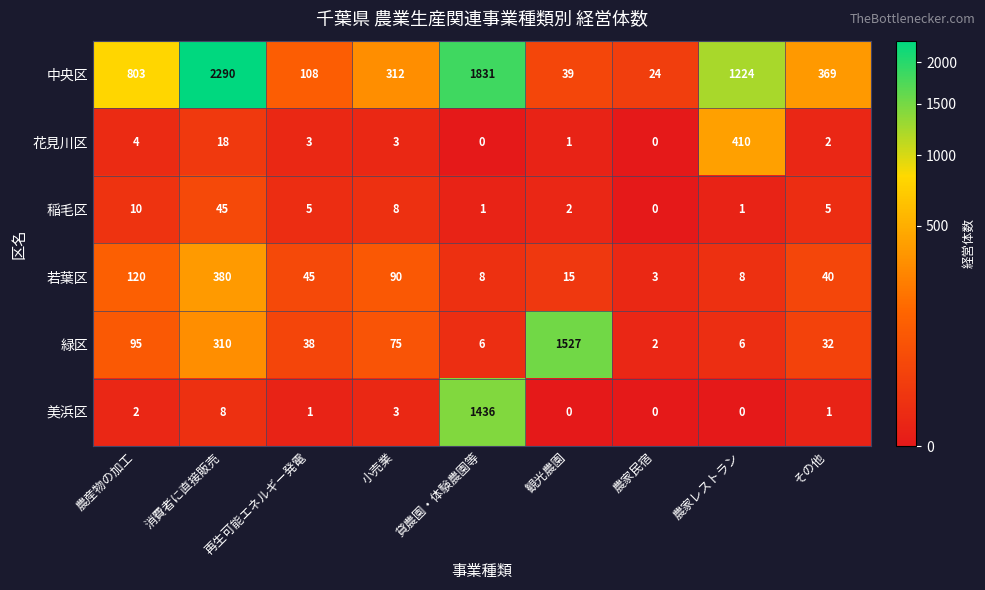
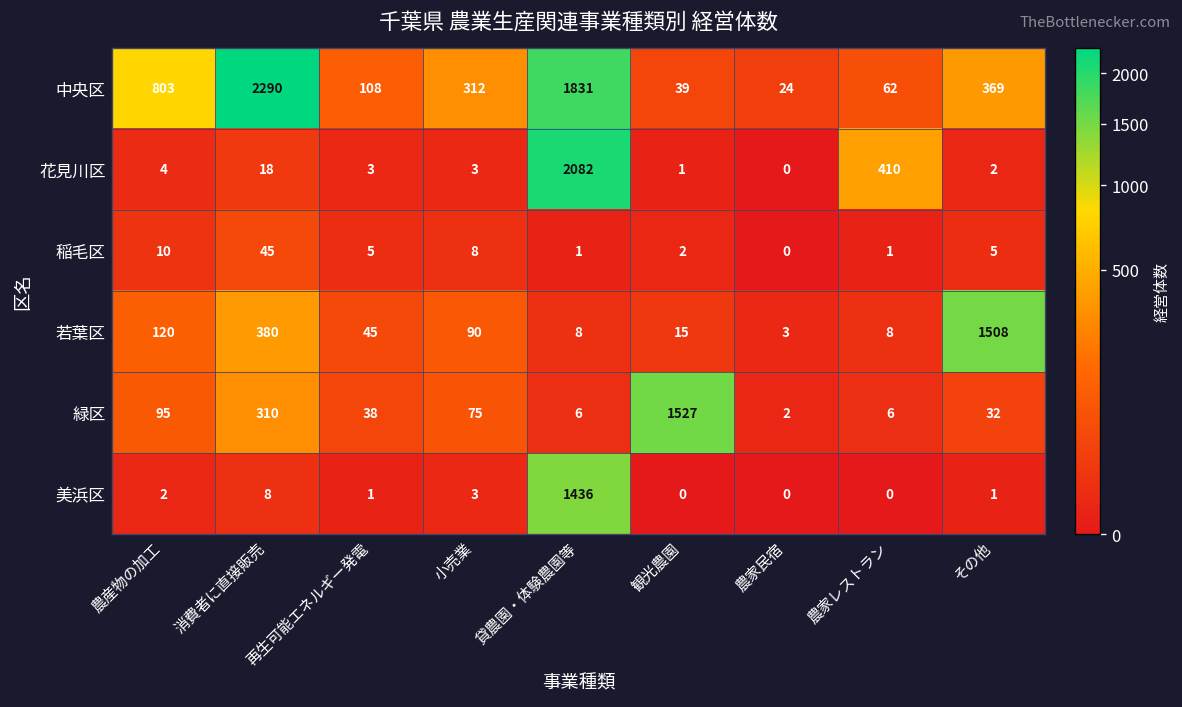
中央区, 農家レストラン: 1224 -> 62
花見川区, 貸農園・体験農園等: 0 -> 2082
若葉区, その他: 40 -> 1508
